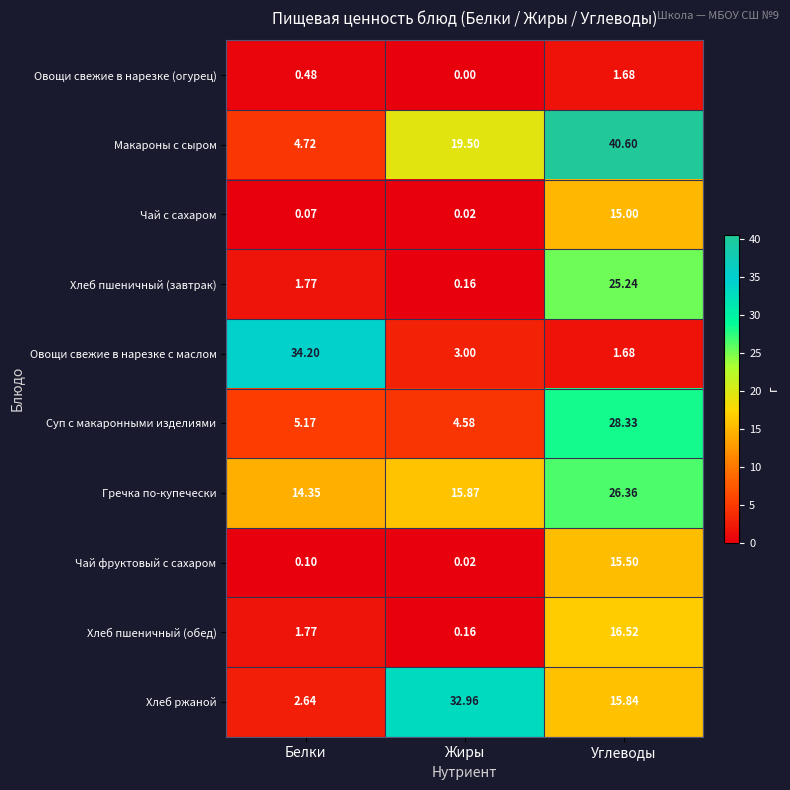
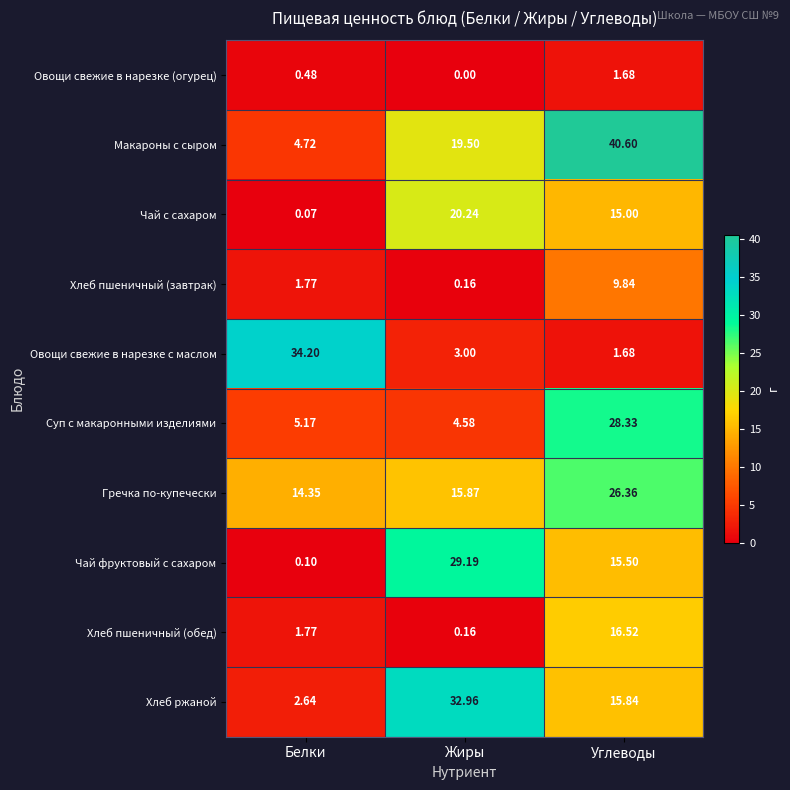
Чай с сахаром, Жиры: 0.02 -> 20.24
Хлеб пшеничный (завтрак), Углеводы: 25.24 -> 9.84
Чай фруктовый с сахаром, Жиры: 0.02 -> 29.19
